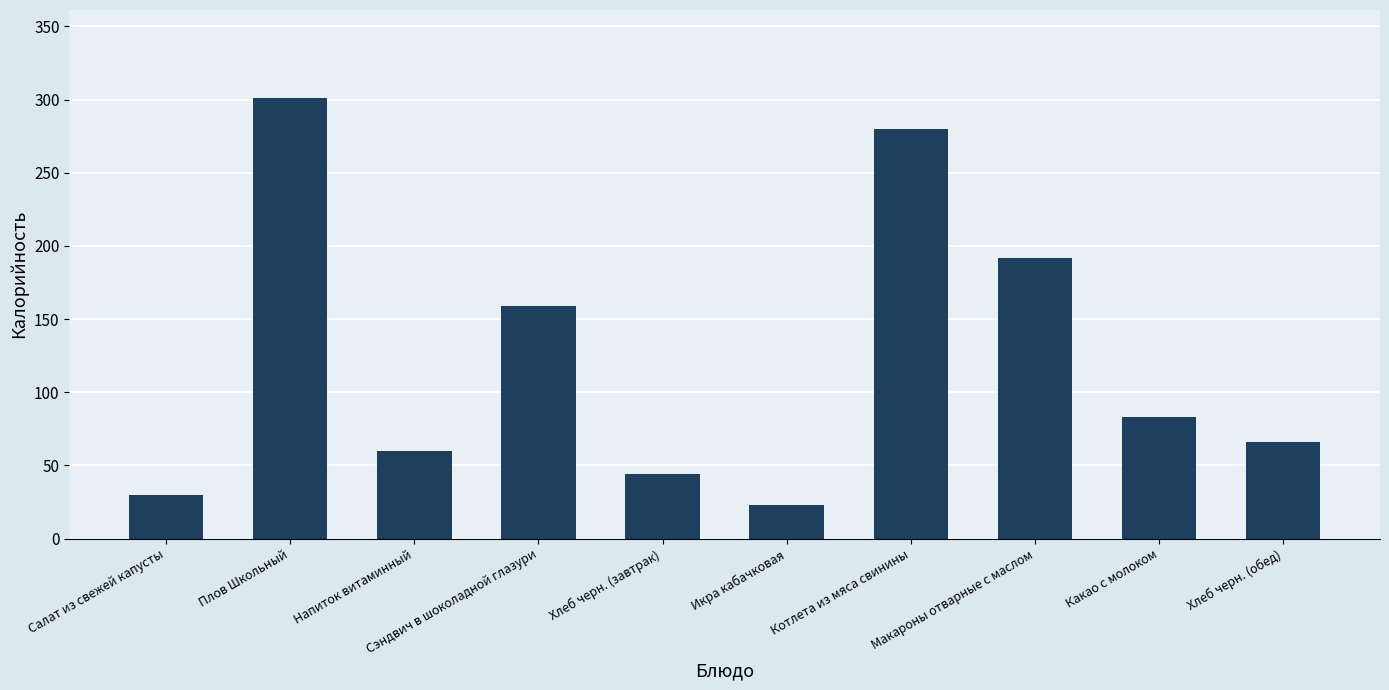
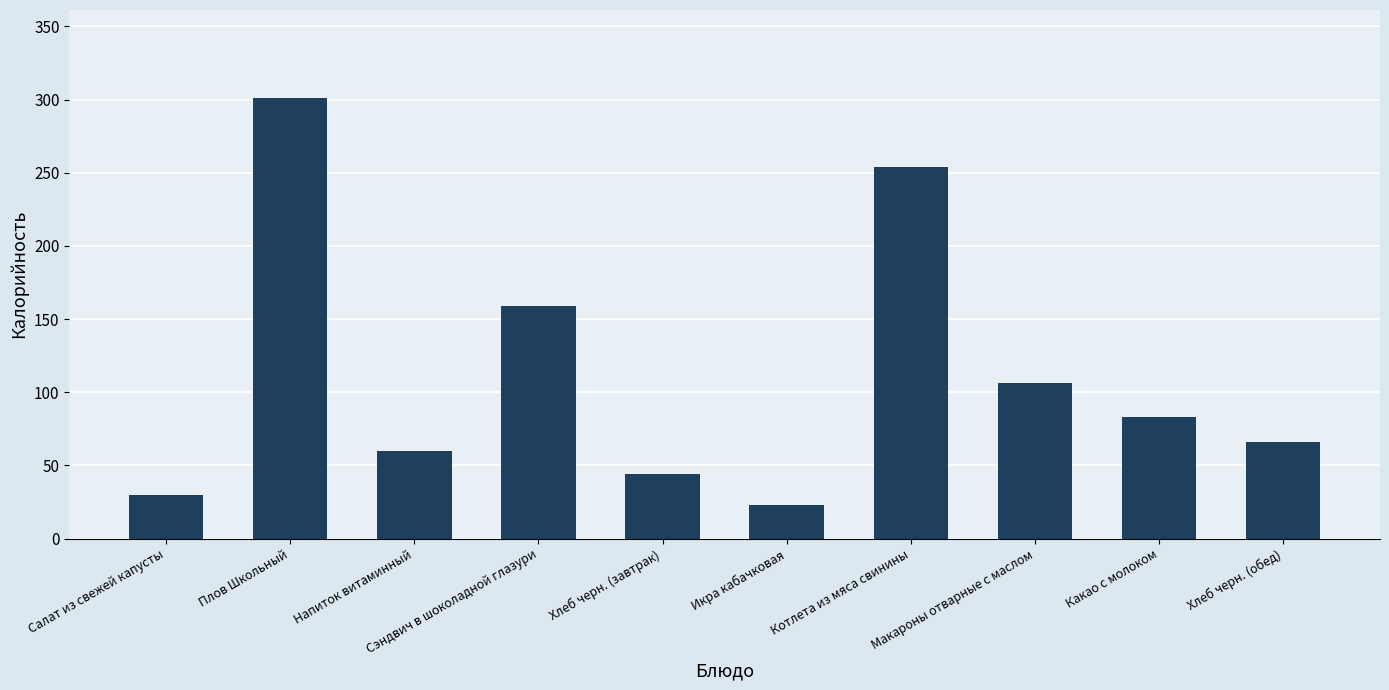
Котлета из мяса свинины: 280 -> 254
Макароны отварные с маслом: 192 -> 106
